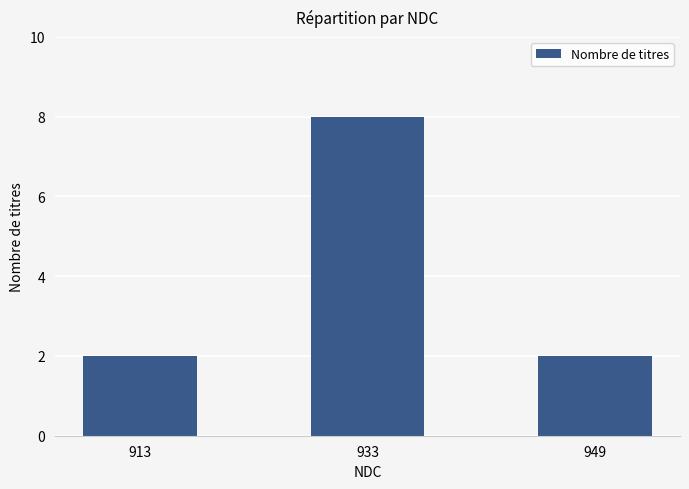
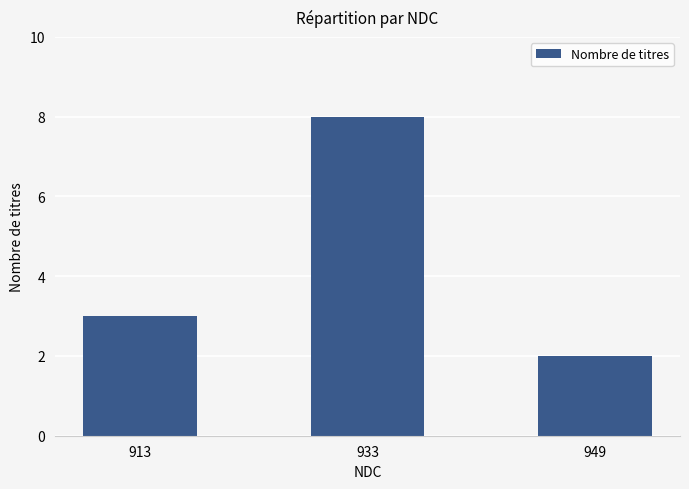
913: 2 -> 3
